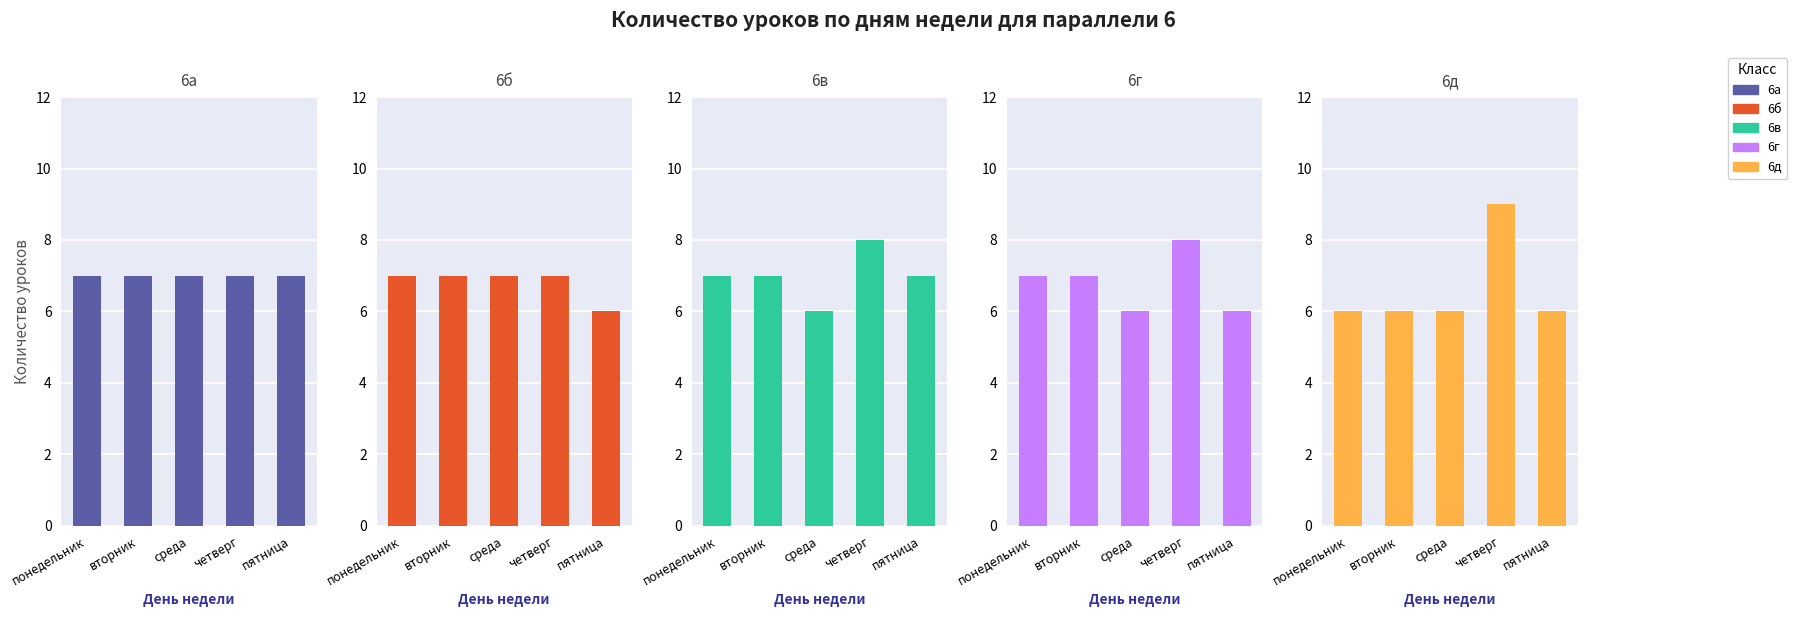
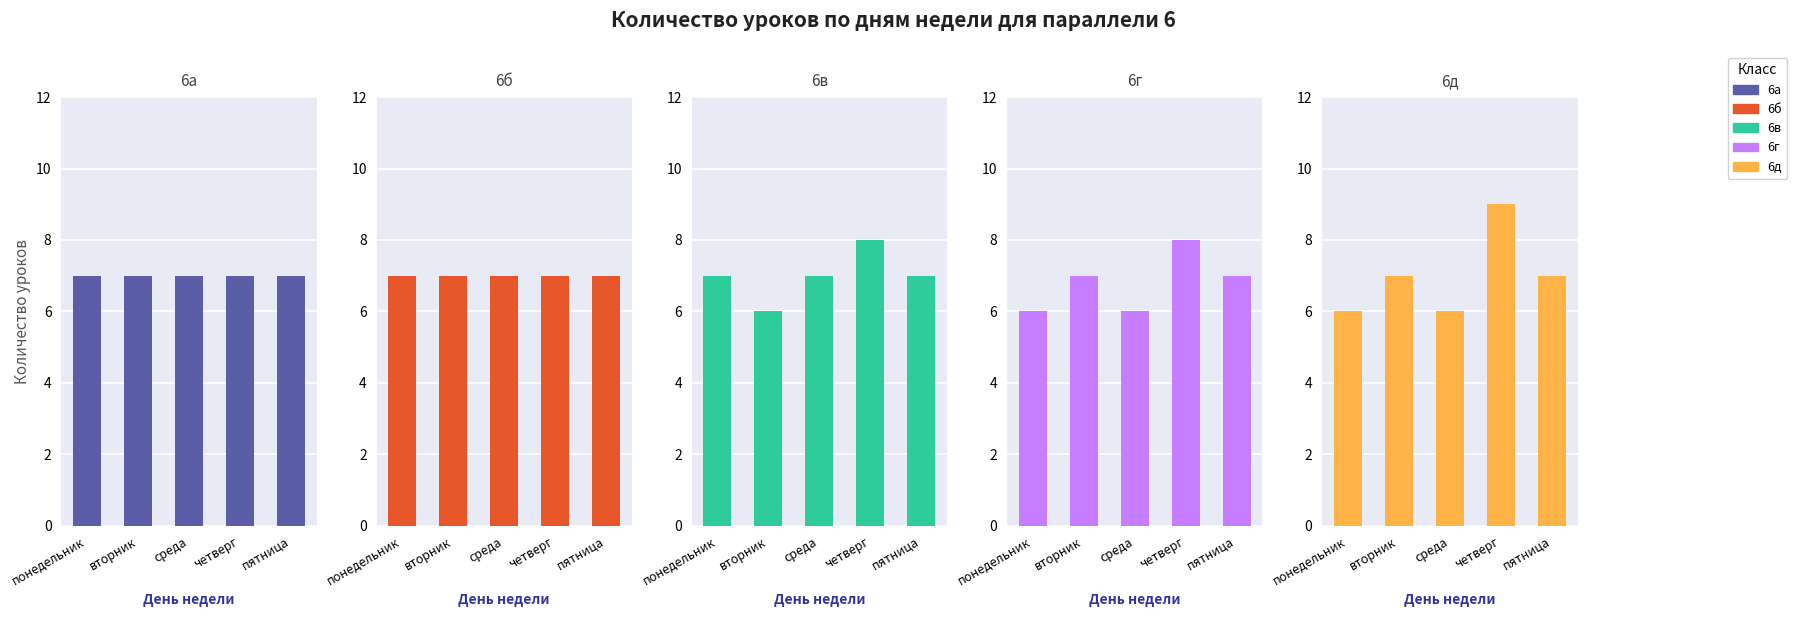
6б, пятница: 6 -> 7
6в, вторник: 7 -> 6
6в, среда: 6 -> 7
6г, понедельник: 7 -> 6
6г, пятница: 6 -> 7
6д, вторник: 6 -> 7
6д, пятница: 6 -> 7
